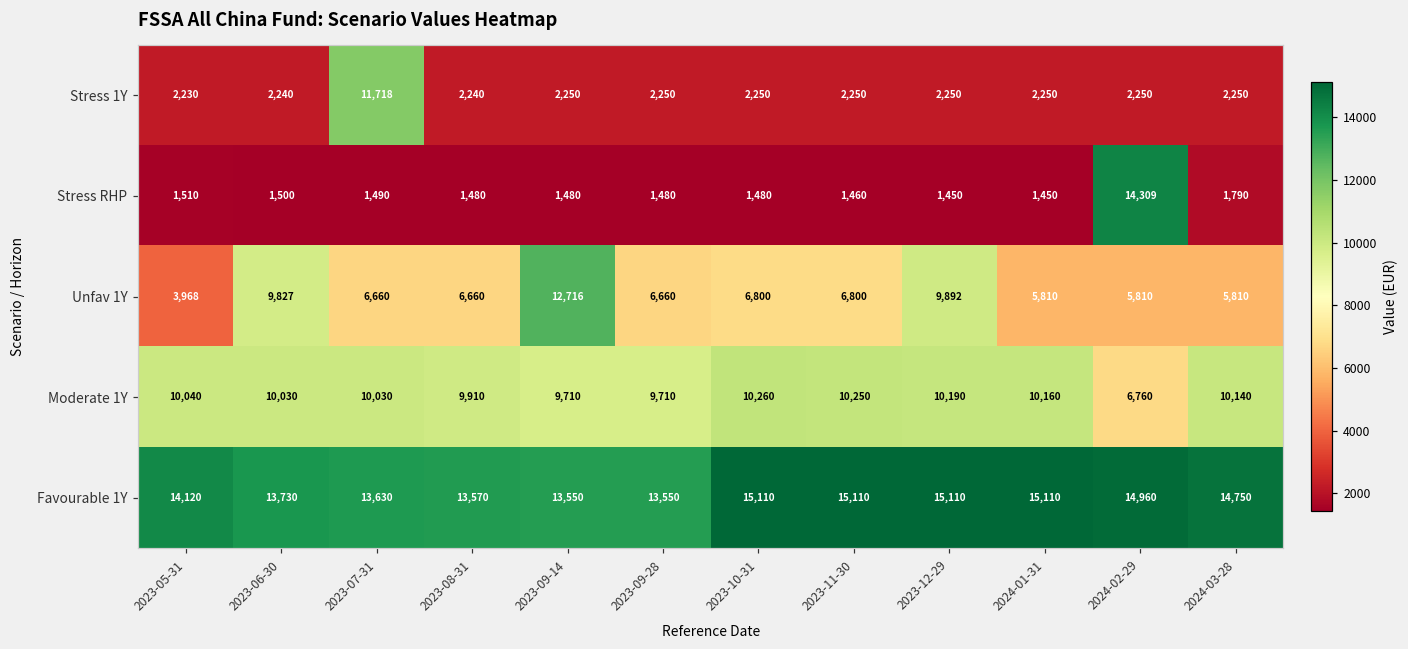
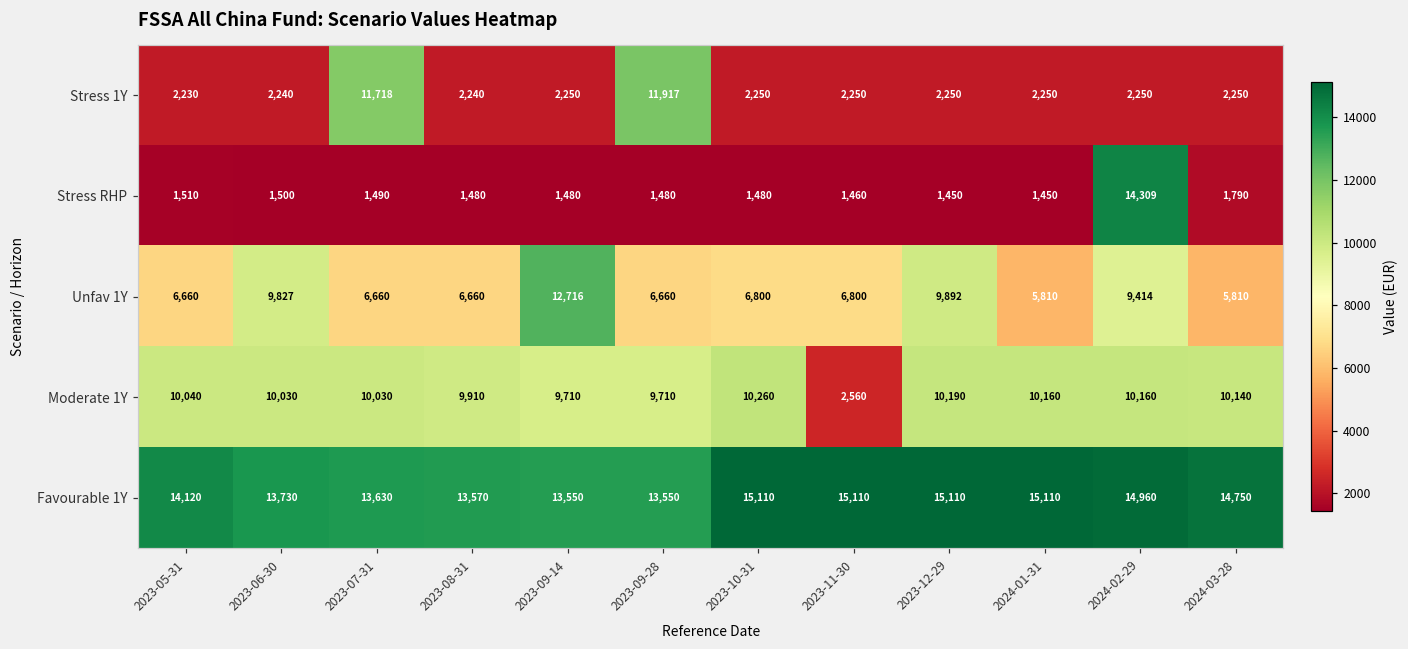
Stress 1Y, 2023-09-28: 2,250 -> 11,917
Unfav 1Y, 2023-05-31: 3,968 -> 6,660
Unfav 1Y, 2024-02-29: 5,810 -> 9,414
Moderate 1Y, 2023-11-30: 10,250 -> 2,560
Moderate 1Y, 2024-02-29: 6,760 -> 10,160
